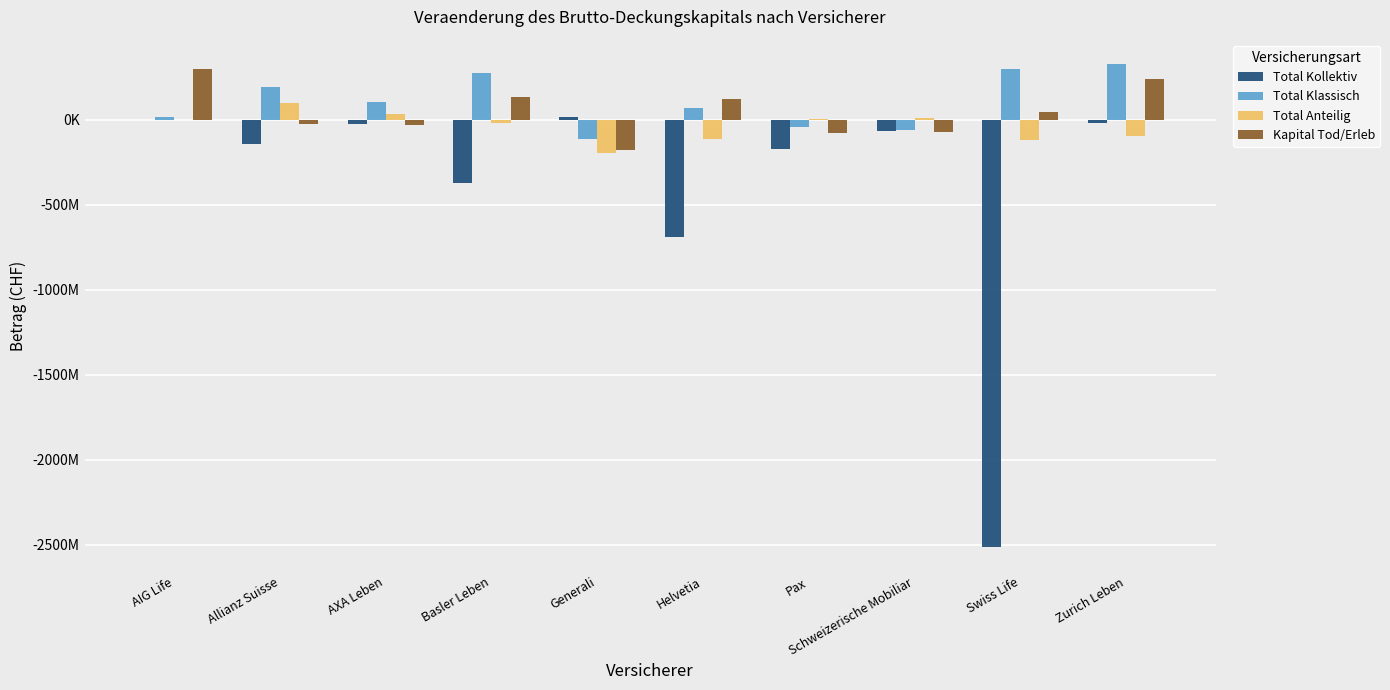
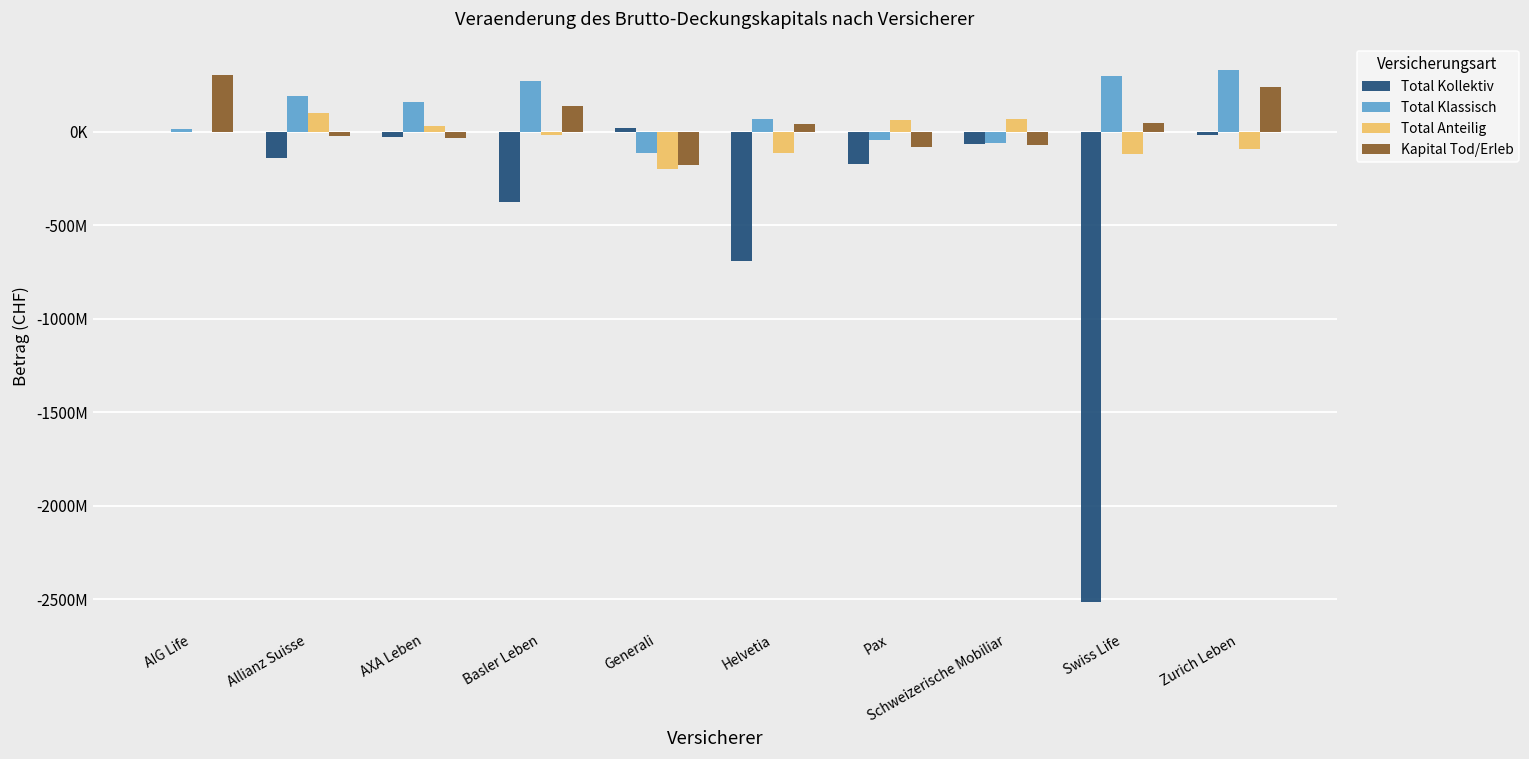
Total Klassisch, AXA Leben: 110000000 -> 160000000
Kapital Tod/Erleb, Helvetia: 120000000 -> 40000000
Total Anteilig, Pax: 0 -> 60000000
Total Anteilig, Schweizerische Mobiliar: 10000000 -> 70000000
